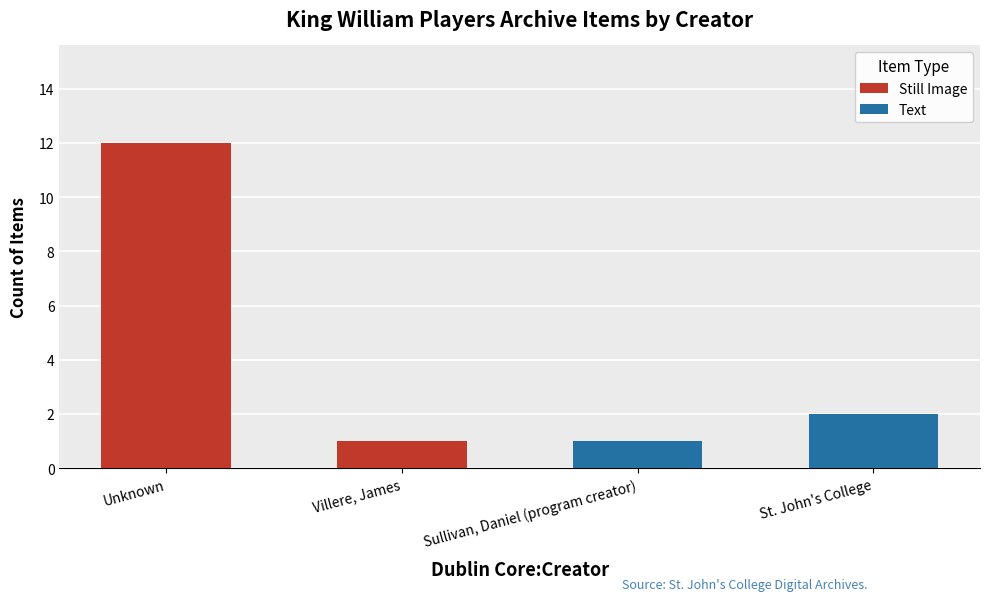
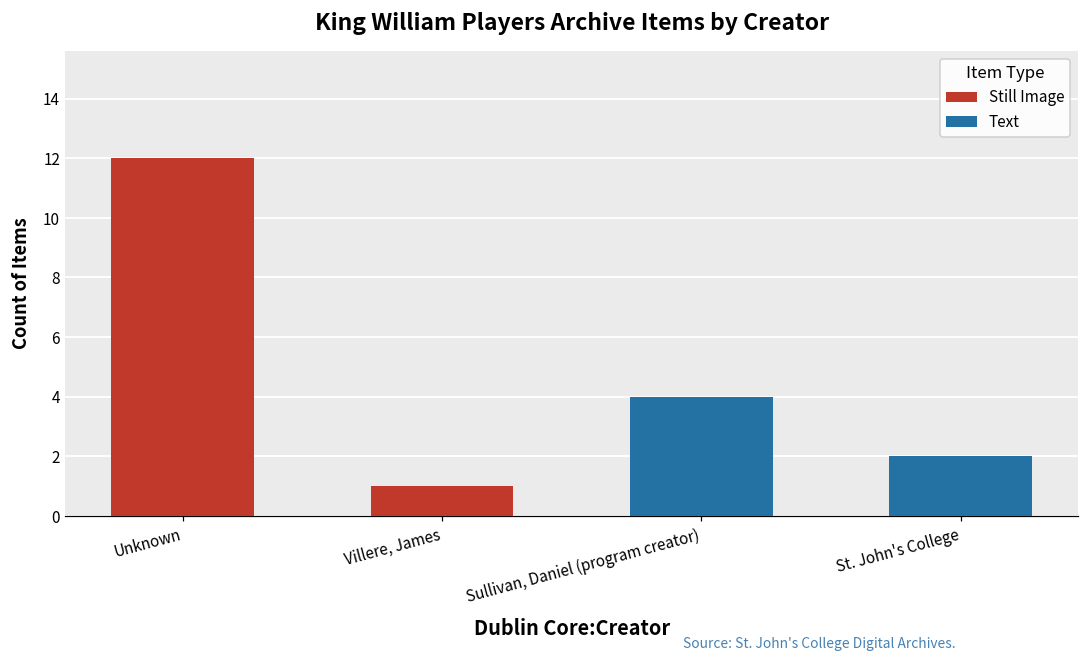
Text, Sullivan, Daniel (program creator): 1 -> 4
